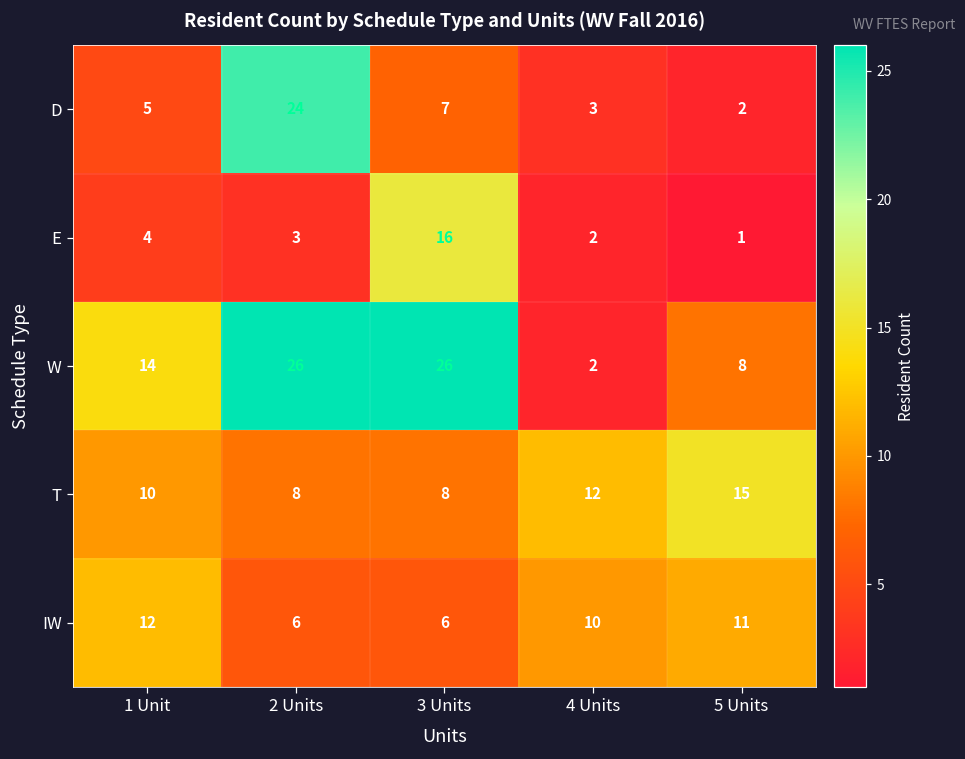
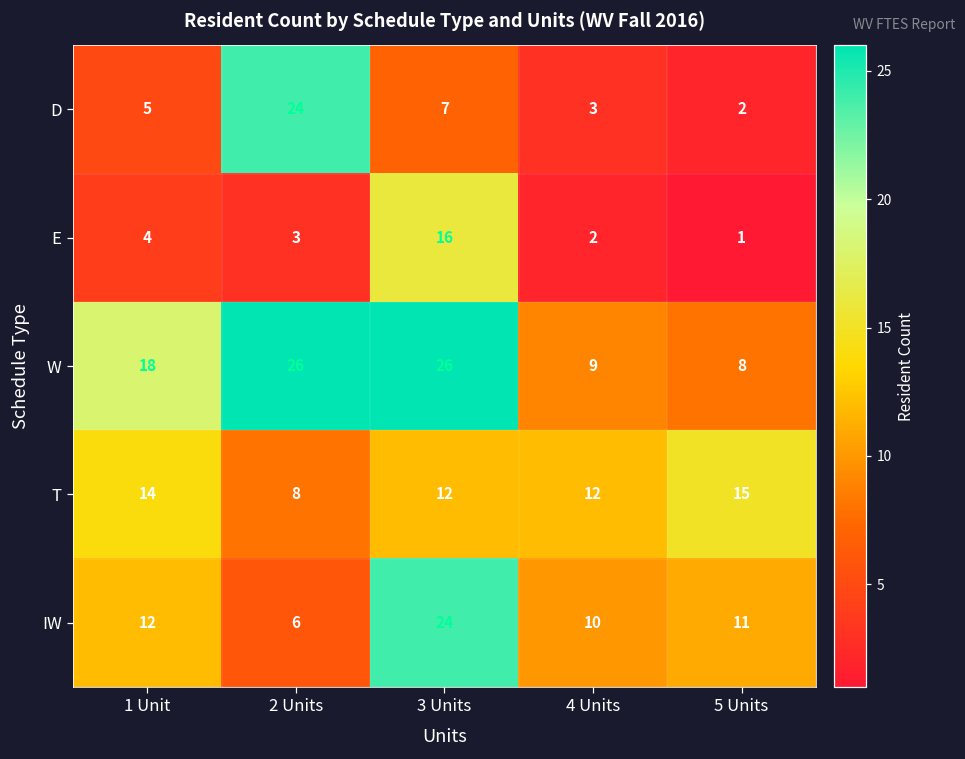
W, 1 Unit: 14 -> 18
W, 4 Units: 2 -> 9
T, 1 Unit: 10 -> 14
T, 3 Units: 8 -> 12
IW, 3 Units: 6 -> 24
